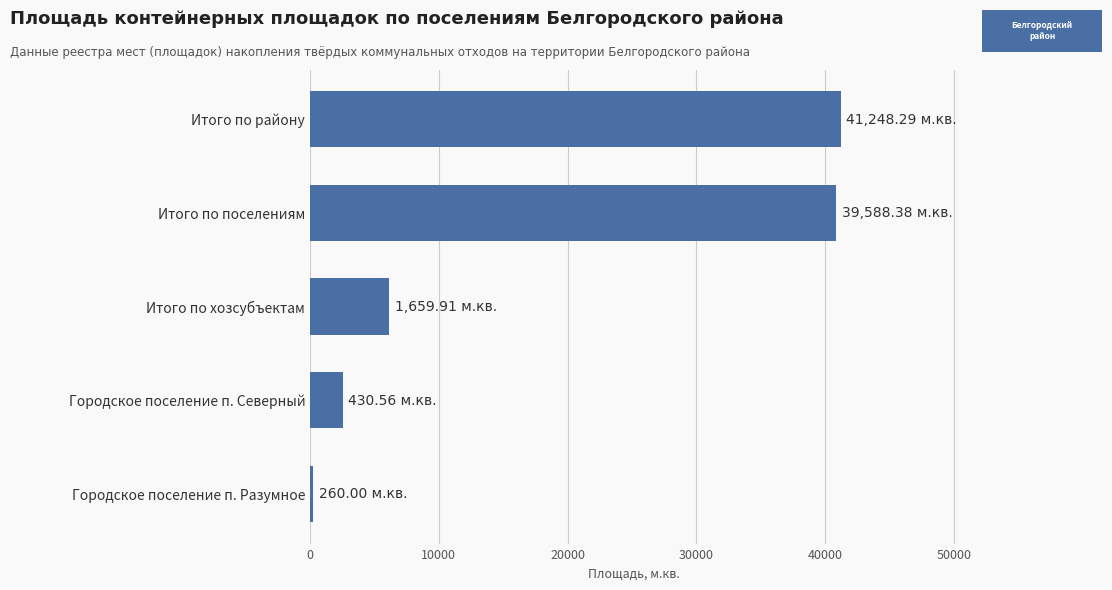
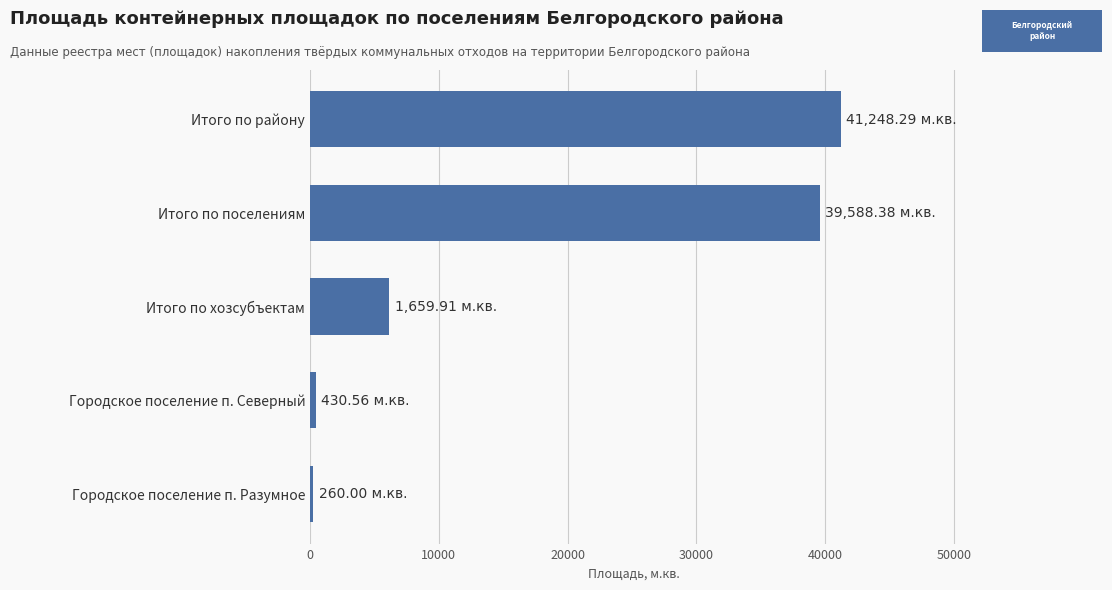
Итого по поселениям: 40900 -> 39600
Городское поселение п. Северный: 2600 -> 400
